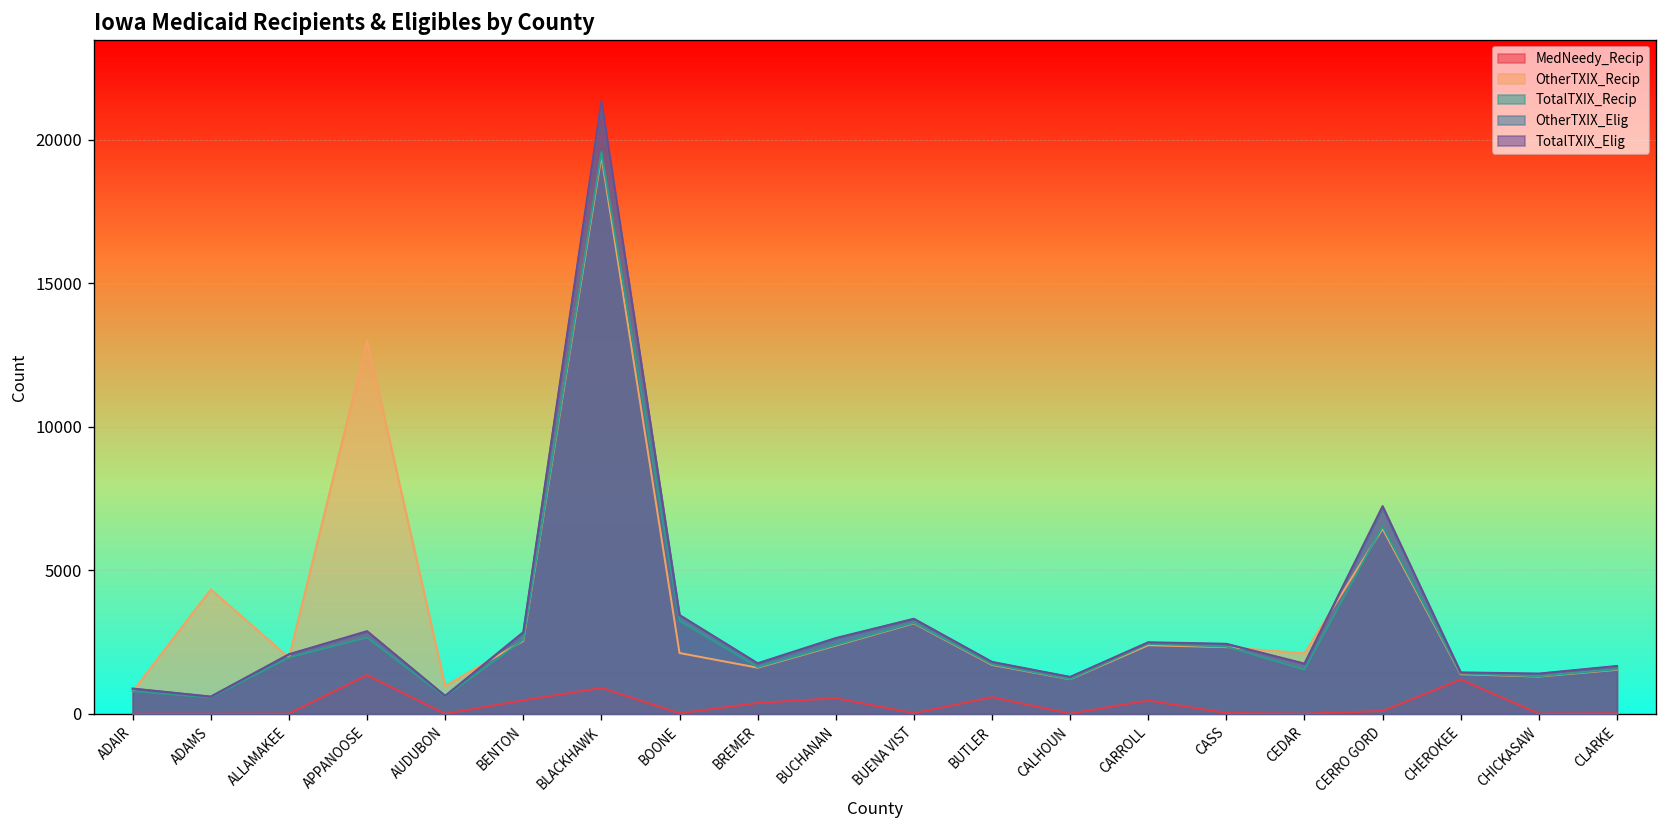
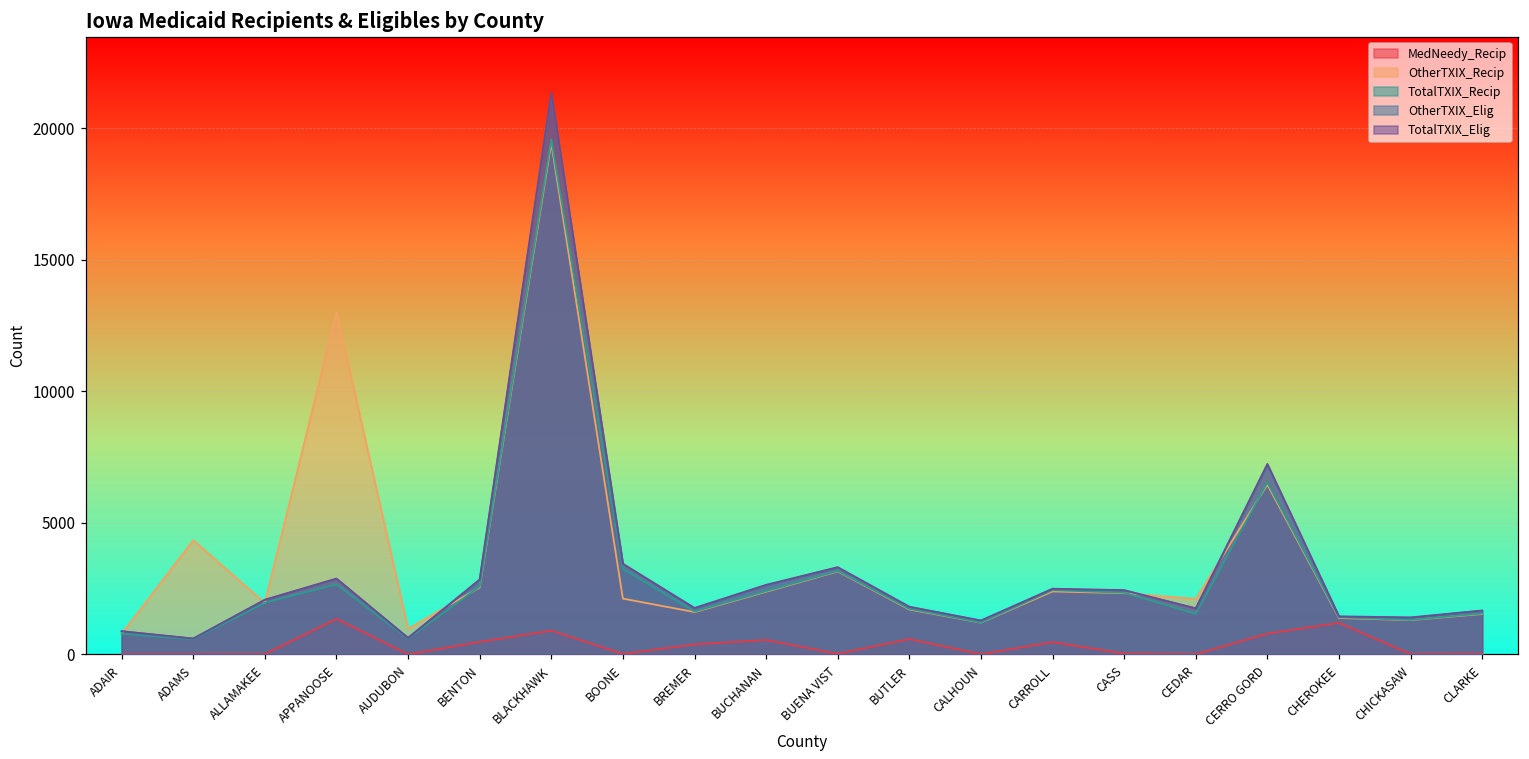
MedNeedy_Recip, CERRO GORD: 100 -> 800
